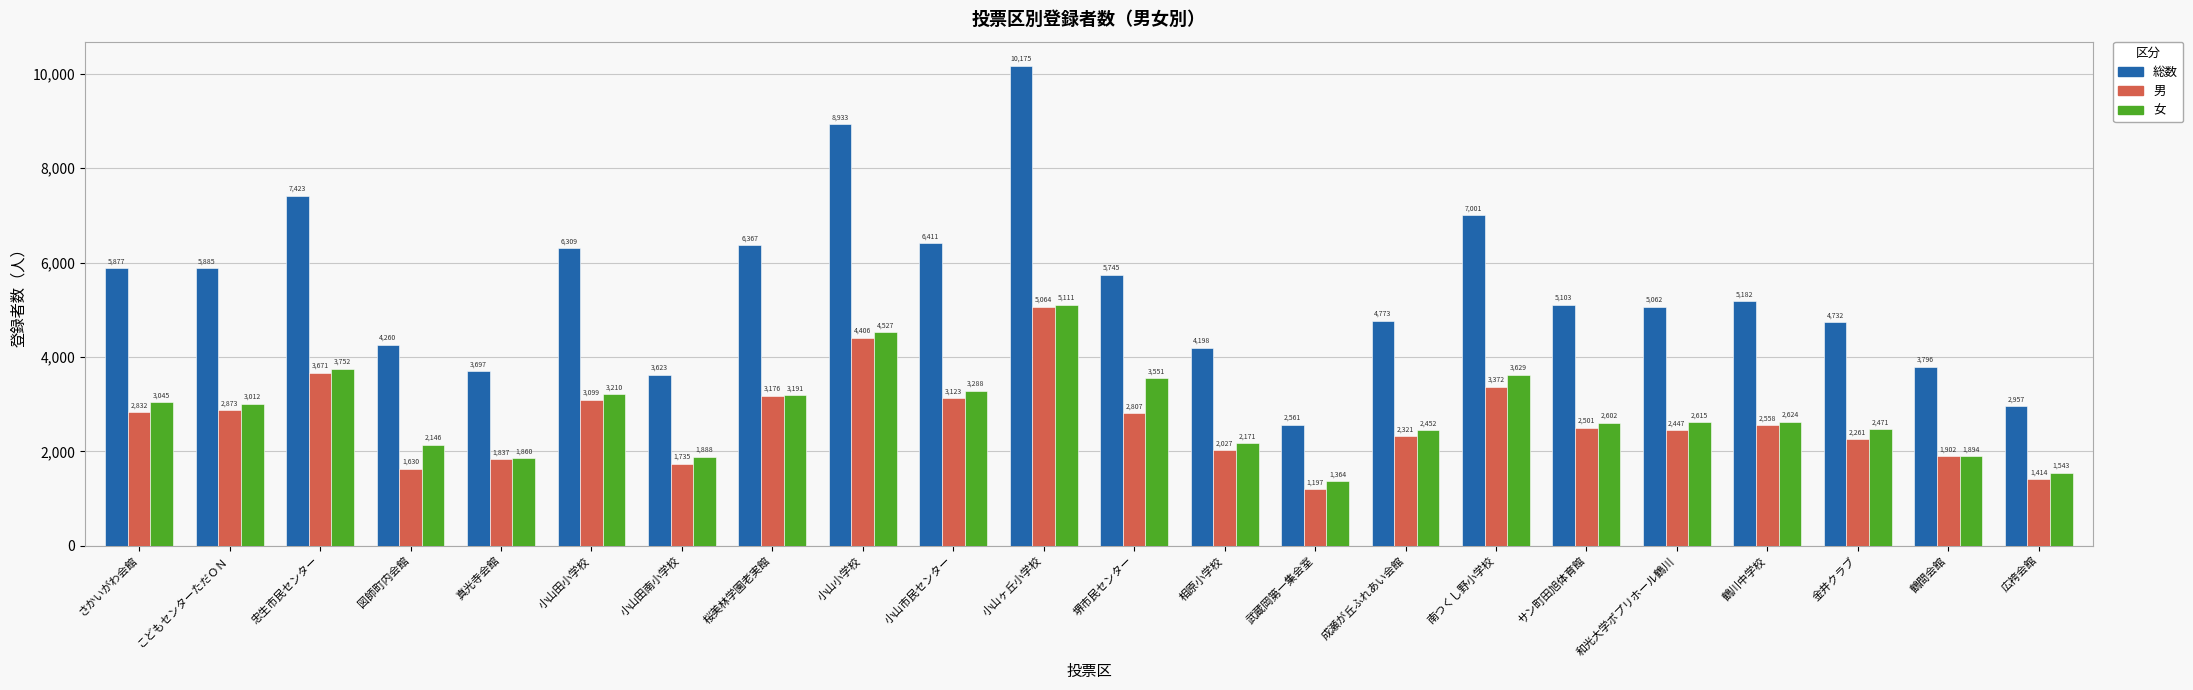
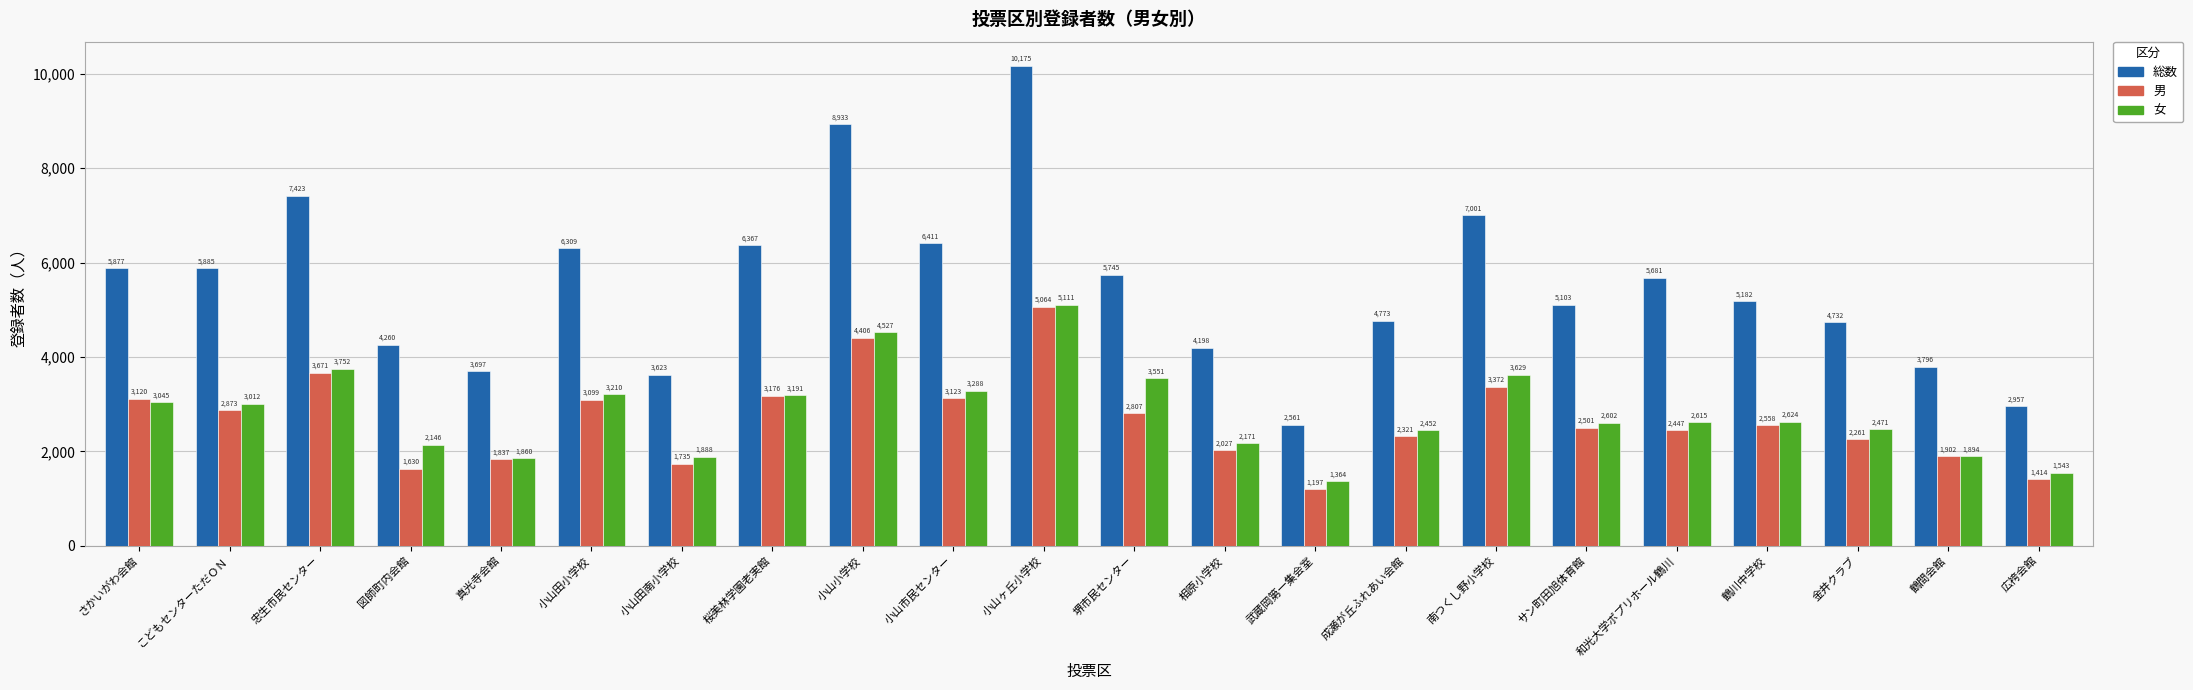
男, さかいがわ会館: 2,832 -> 3,120
総数, 和光大学ポプリホール鶴川: 5,062 -> 5,681
